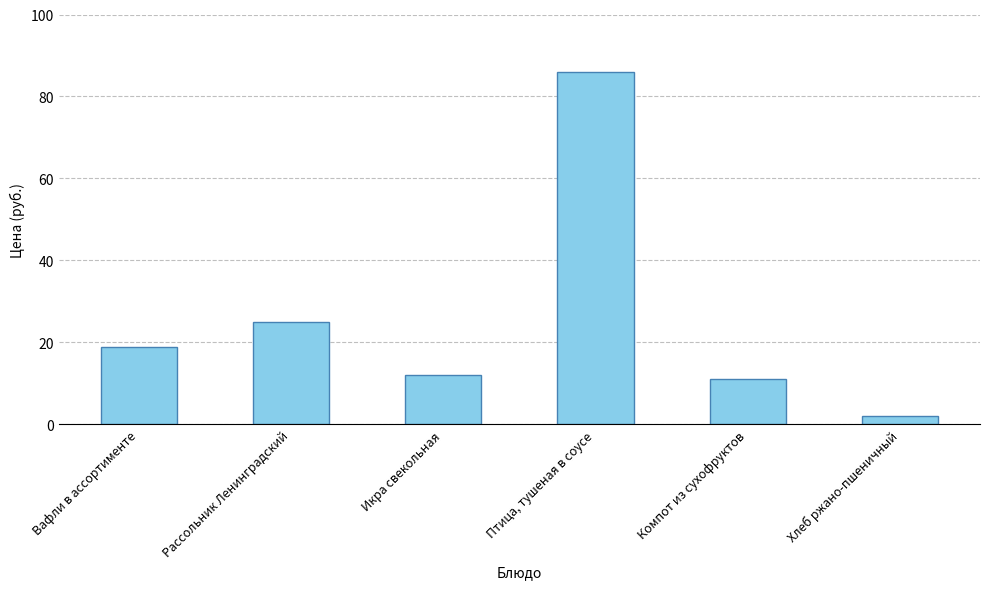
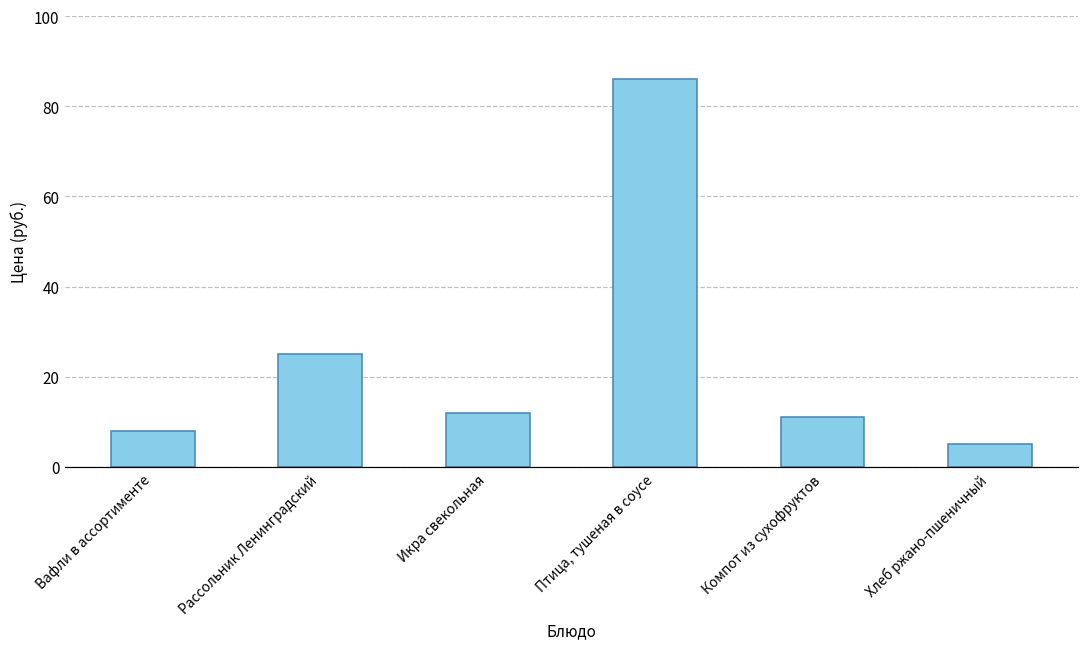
Вафли в ассортименте: 19 -> 8
Хлеб ржано-пшеничный: 2 -> 5
